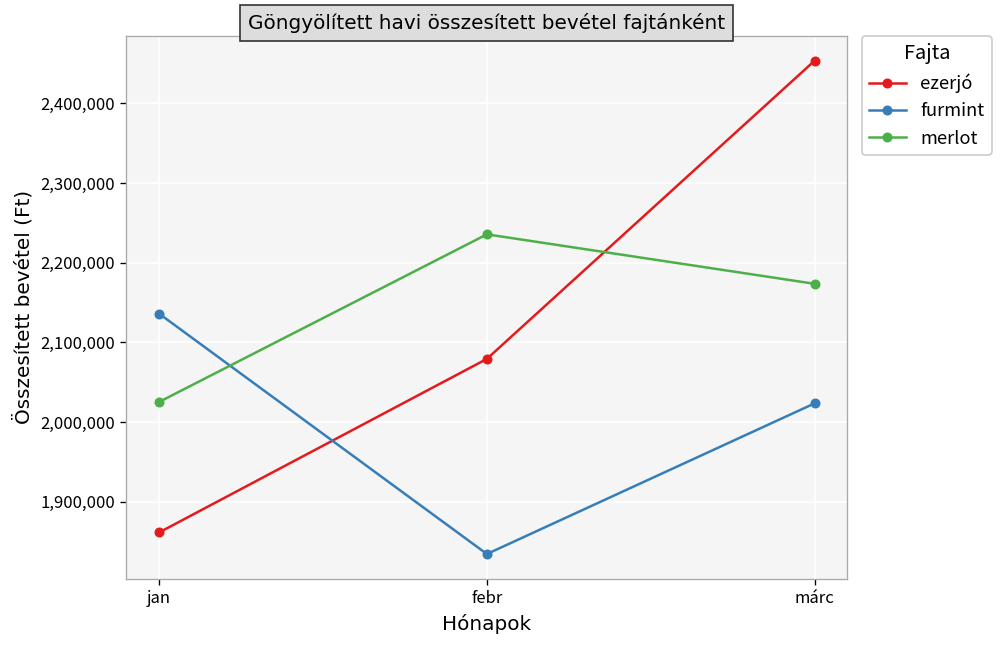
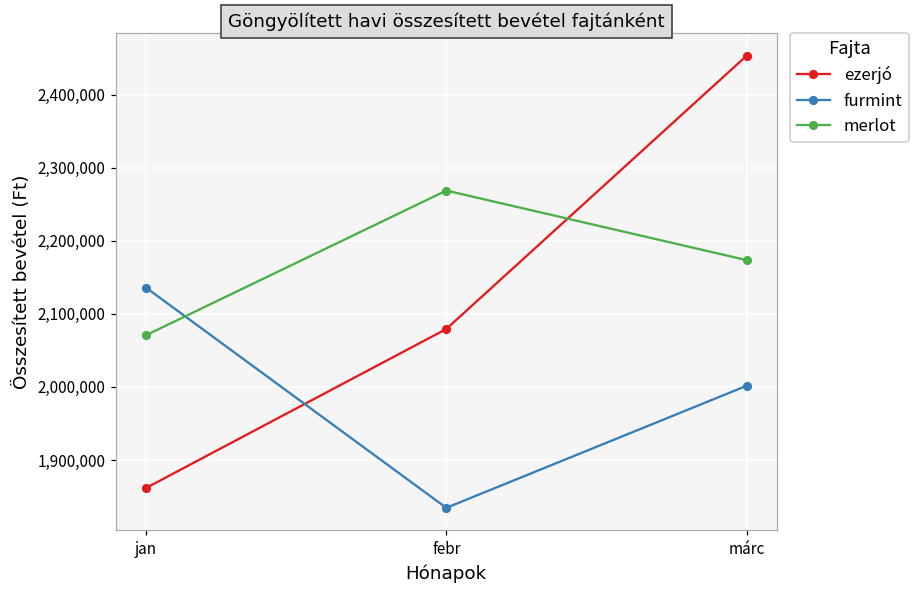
merlot, jan: 2,030,000 -> 2,070,000
merlot, febr: 2,240,000 -> 2,270,000
furmint, márc: 2,020,000 -> 2,000,000
